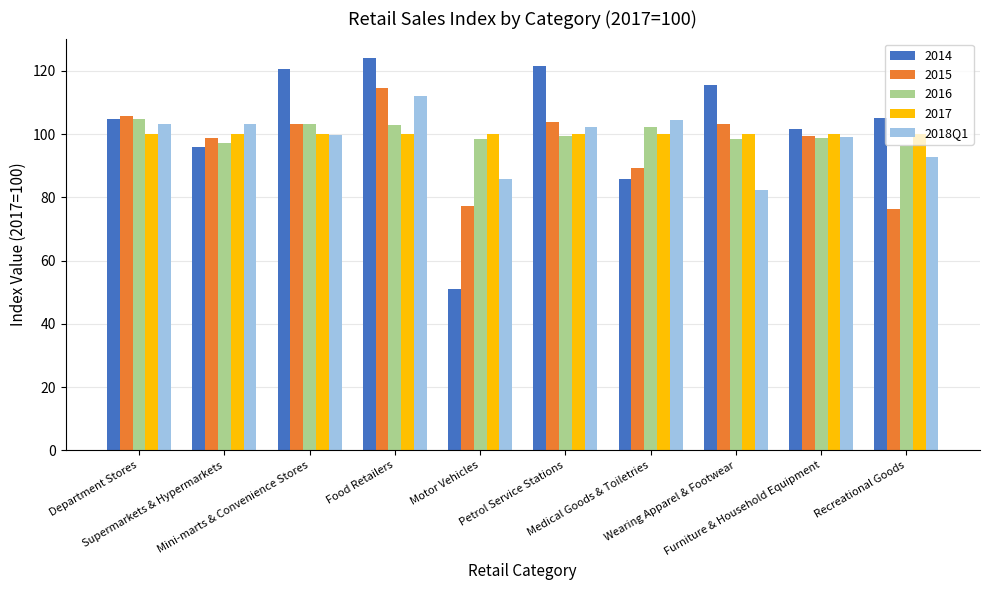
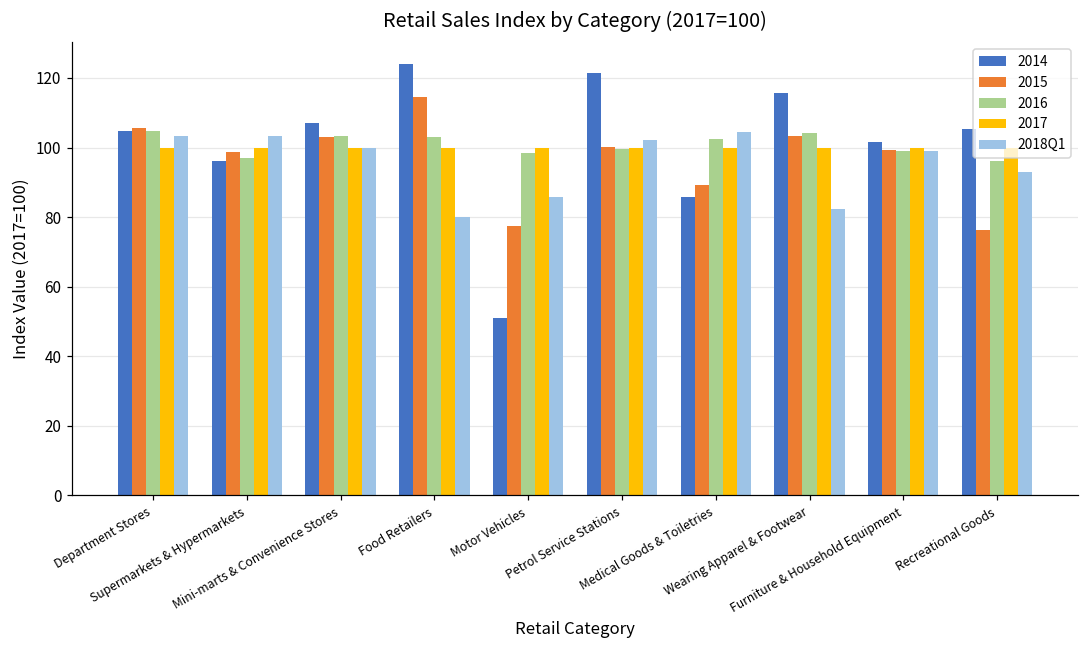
2014, Mini-marts & Convenience Stores: 121 -> 107
2018Q1, Food Retailers: 112 -> 80
2015, Petrol Service Stations: 104 -> 100
2016, Wearing Apparel & Footwear: 99 -> 104
